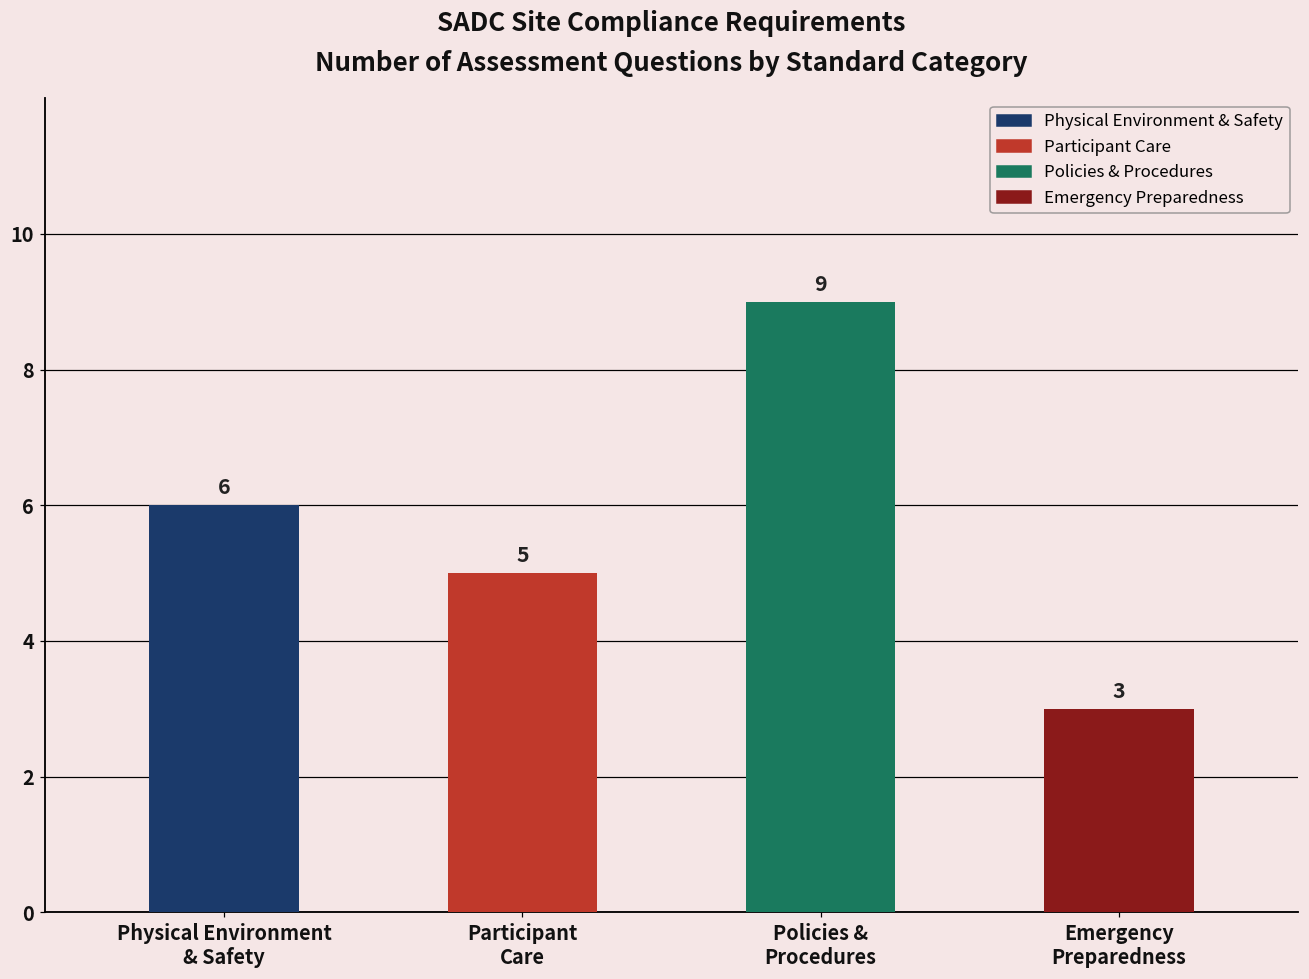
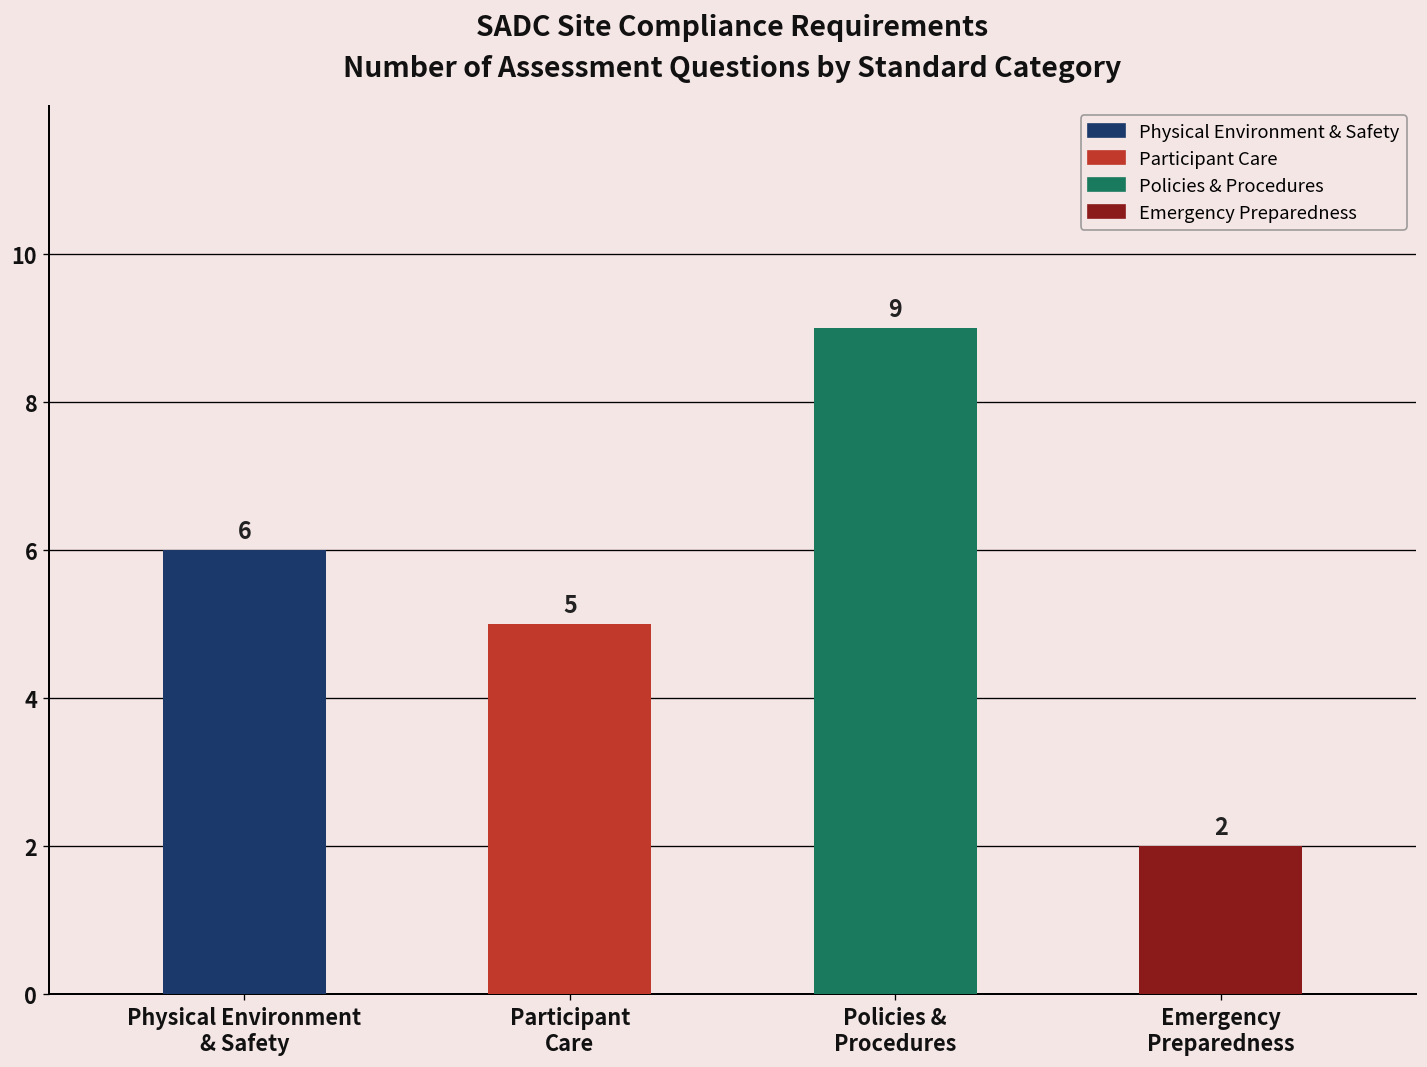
Emergency Preparedness: 3 -> 2
